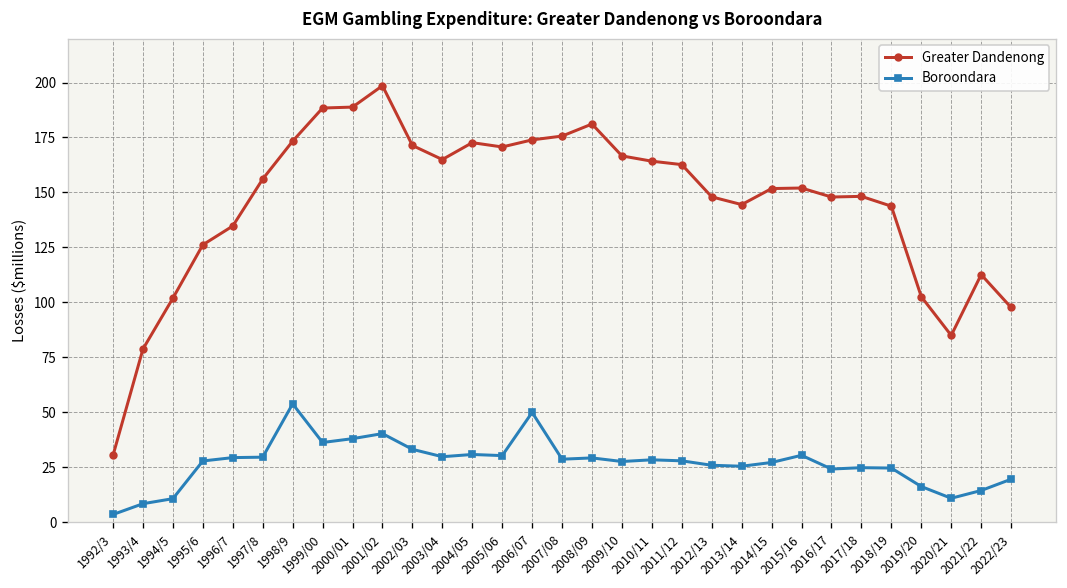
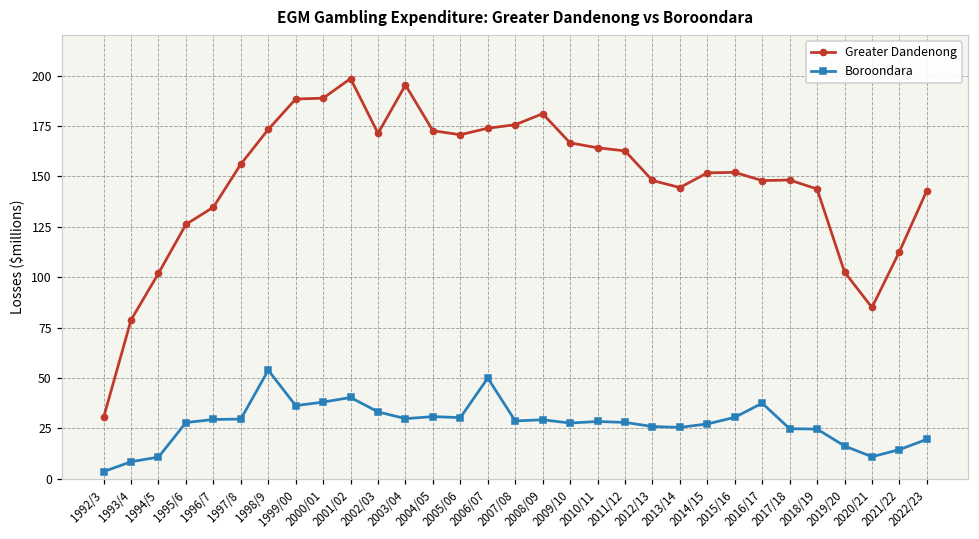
Greater Dandenong, 2003/04: 165 -> 195
Boroondara, 2016/17: 24 -> 37
Greater Dandenong, 2022/23: 98 -> 143
